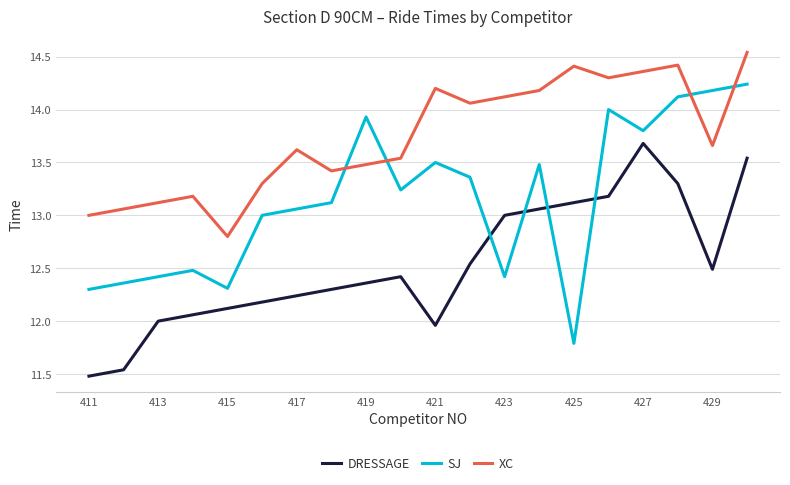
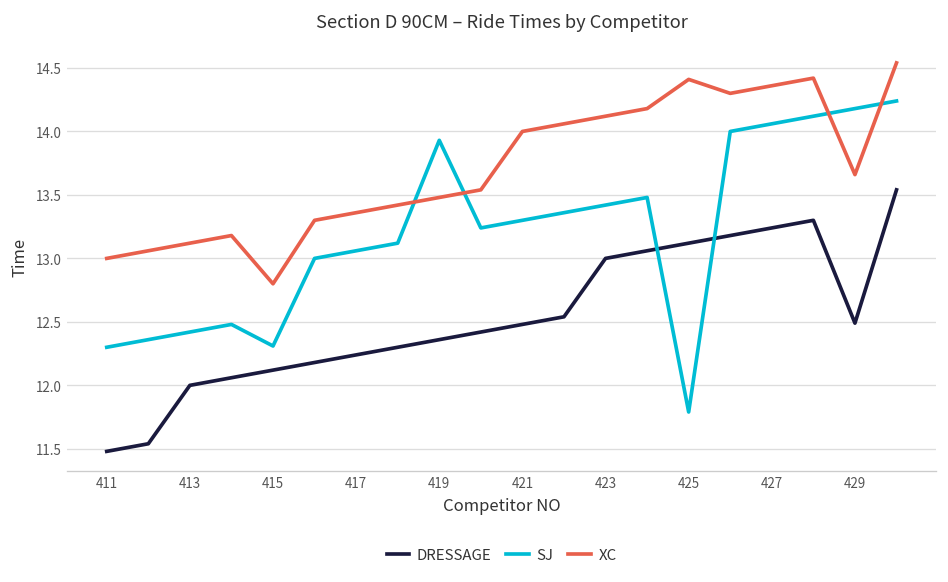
XC, 417: 13.62 -> 13.36
DRESSAGE, 421: 11.96 -> 12.48
SJ, 421: 13.5 -> 13.3
XC, 421: 14.2 -> 14.0
SJ, 423: 12.42 -> 13.42
DRESSAGE, 427: 13.68 -> 13.24
SJ, 427: 13.80 -> 14.06
